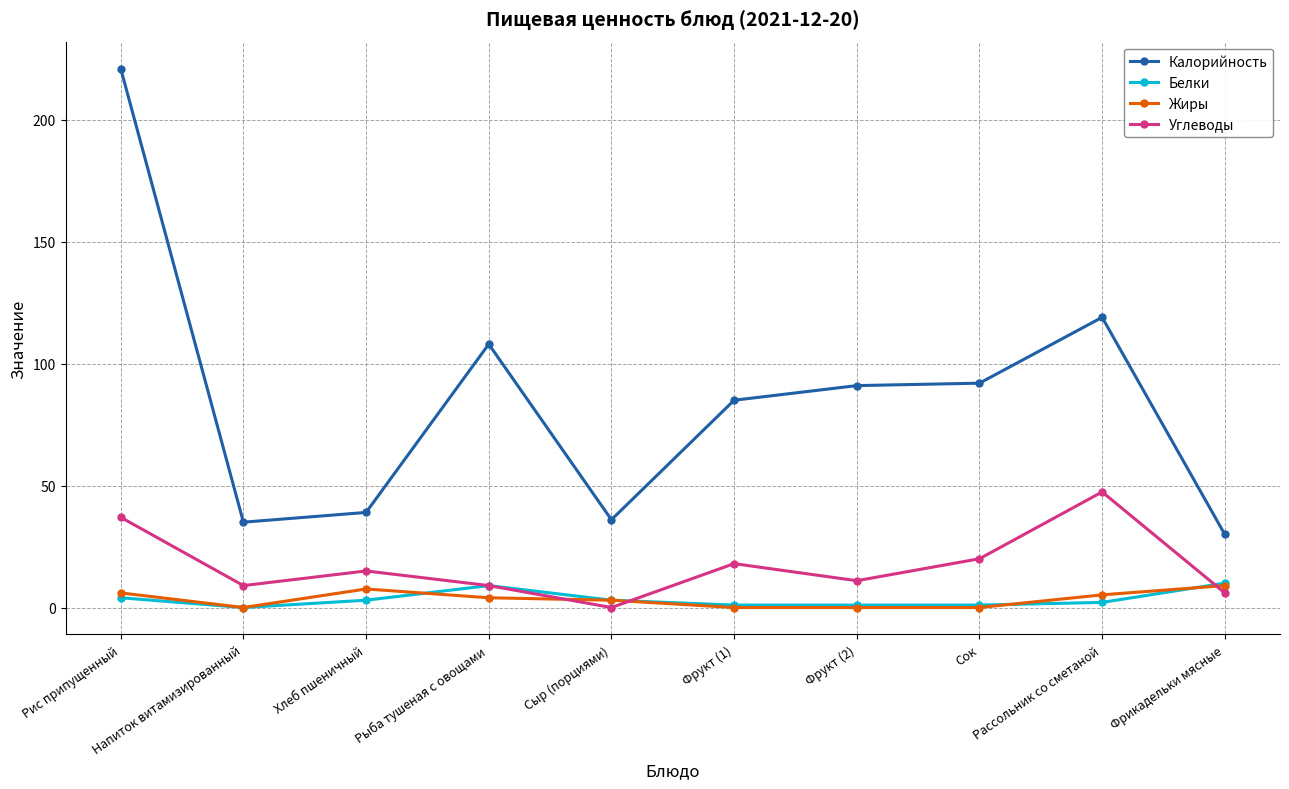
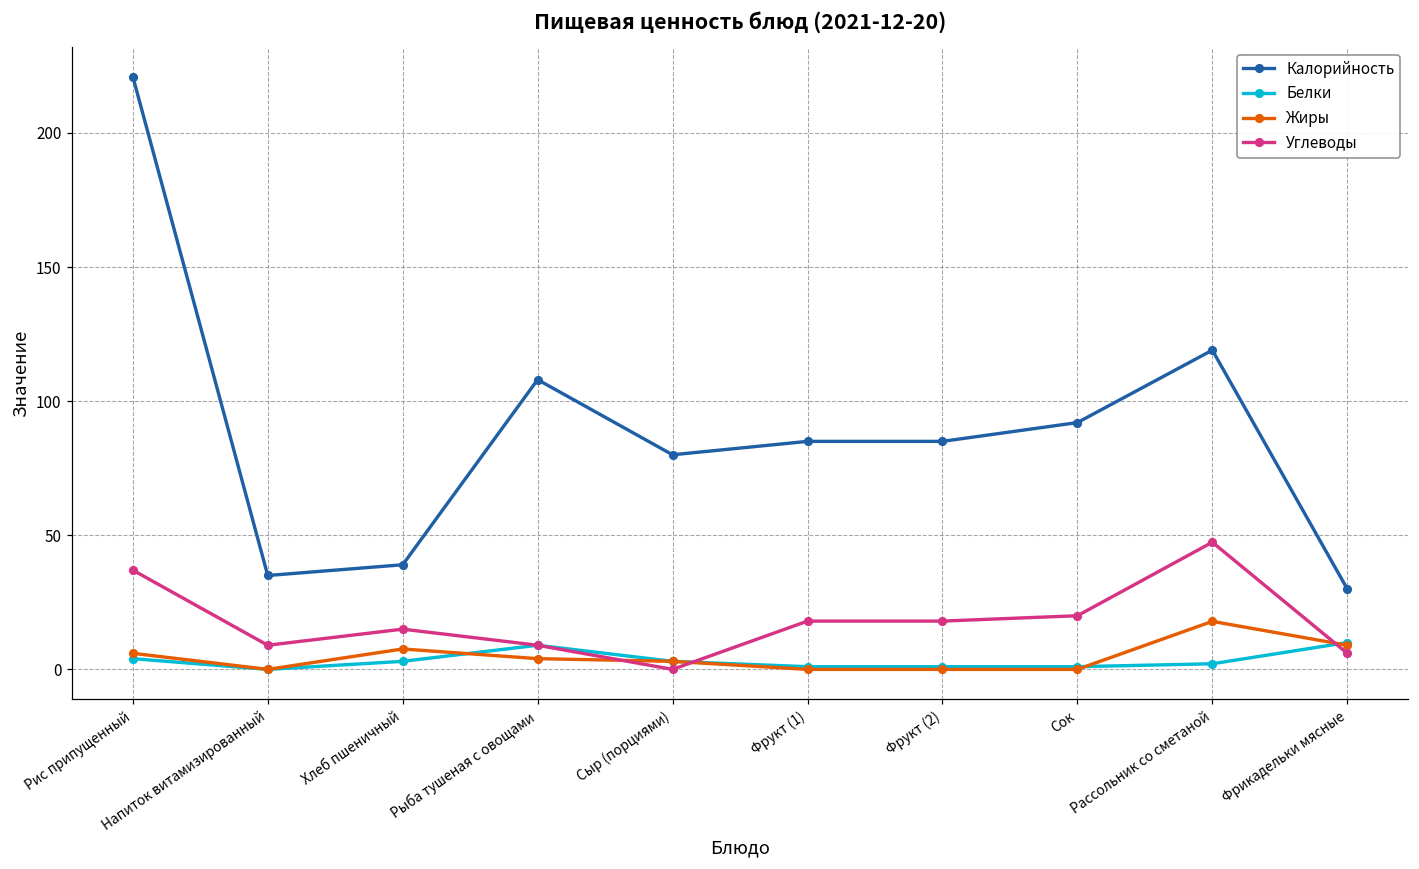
Калорийность, Сыр (порциями): 36 -> 80
Калорийность, Фрукт (2): 91 -> 85
Углеводы, Фрукт (2): 11 -> 18
Жиры, Рассольник со сметаной: 5 -> 18
